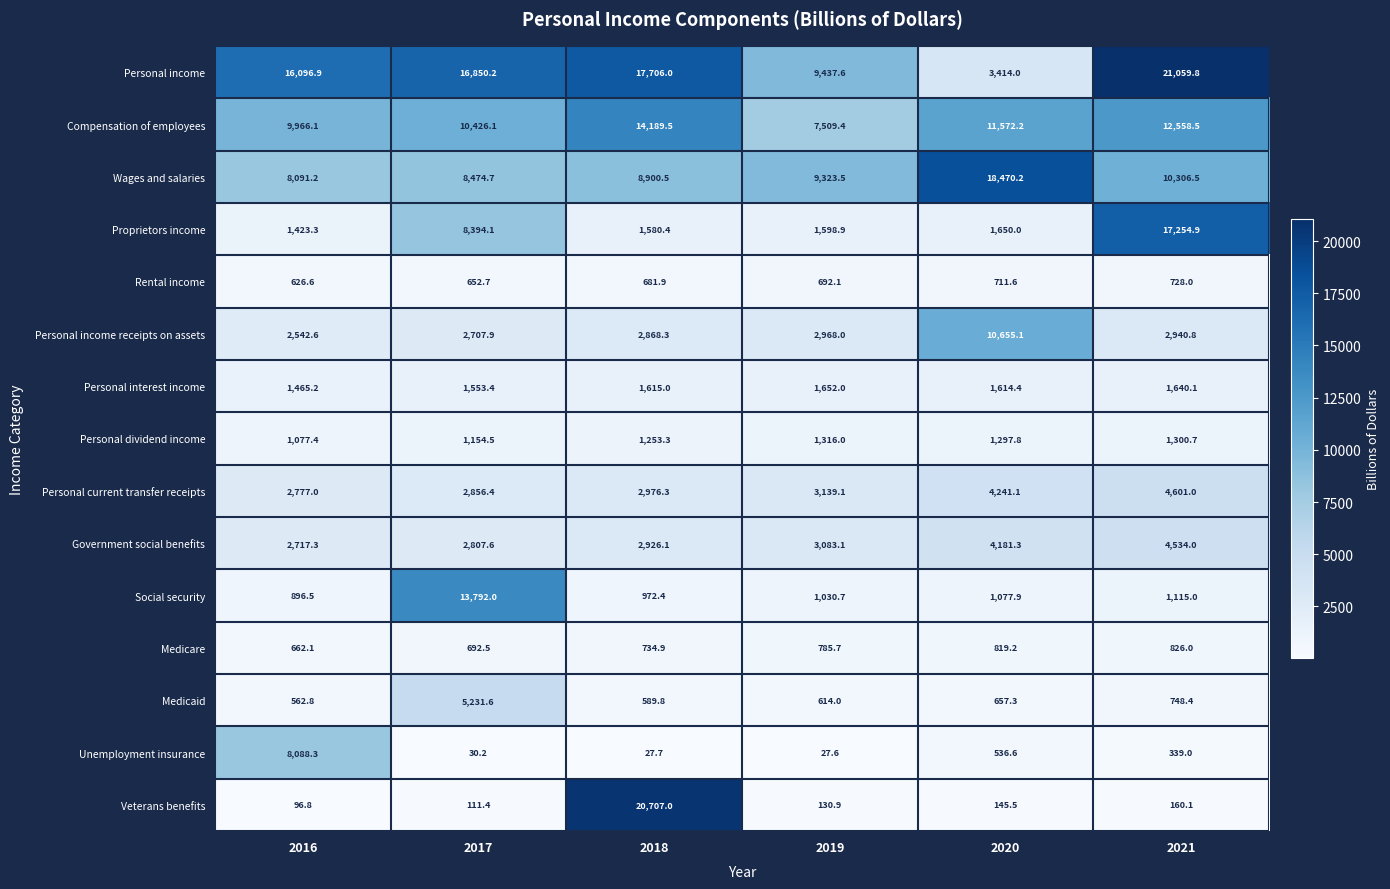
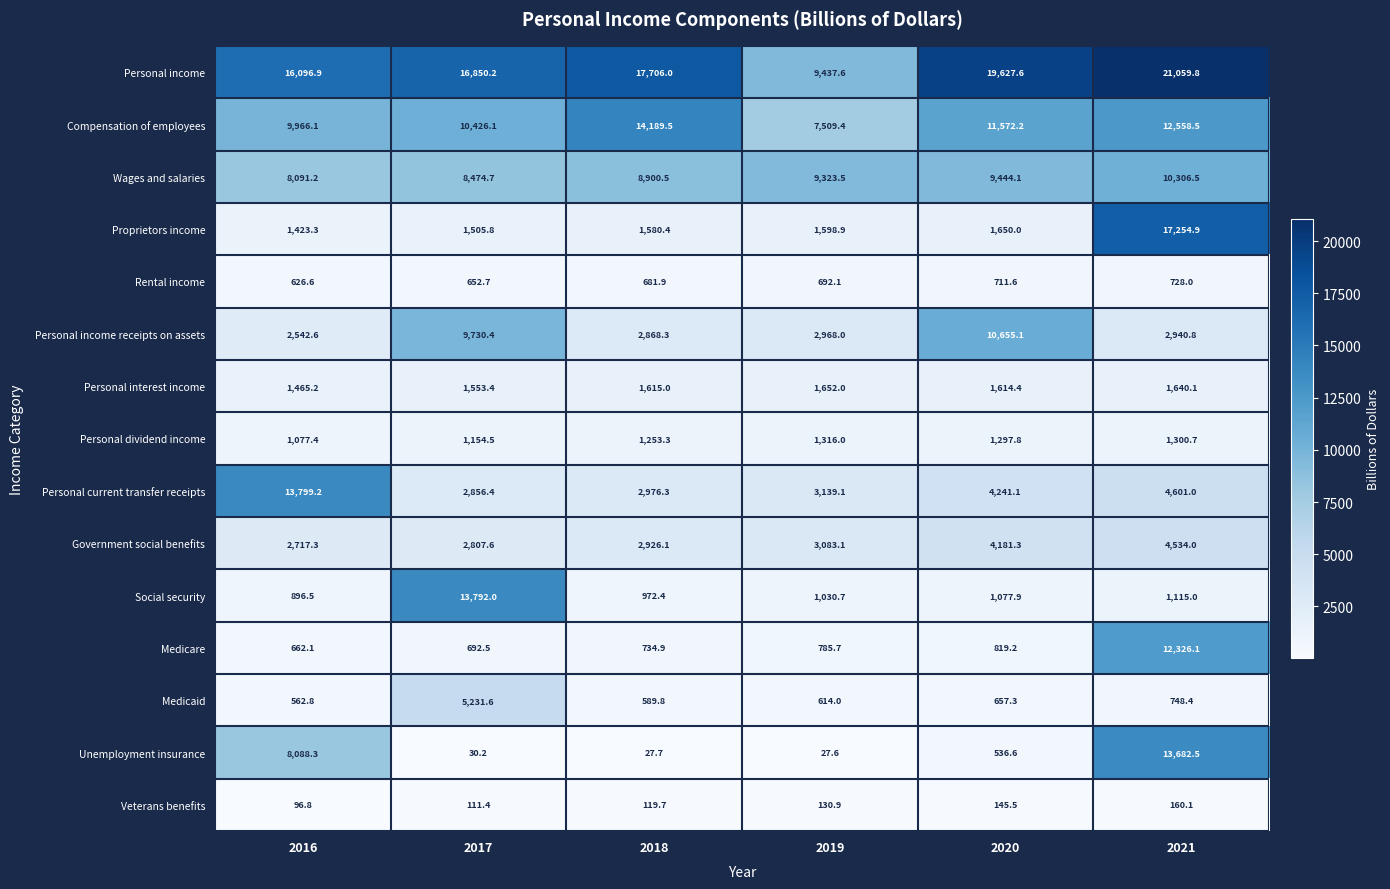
Personal income, 2020: 3,414.0 -> 19,627.6
Wages and salaries, 2020: 18,470.2 -> 9,444.1
Proprietors income, 2017: 8,394.1 -> 1,505.8
Personal income receipts on assets, 2017: 2,707.9 -> 9,730.4
Personal current transfer receipts, 2016: 2,777.0 -> 13,799.2
Medicare, 2021: 826.0 -> 12,326.1
Unemployment insurance, 2021: 339.0 -> 13,682.5
Veterans benefits, 2018: 20,707.0 -> 119.7
